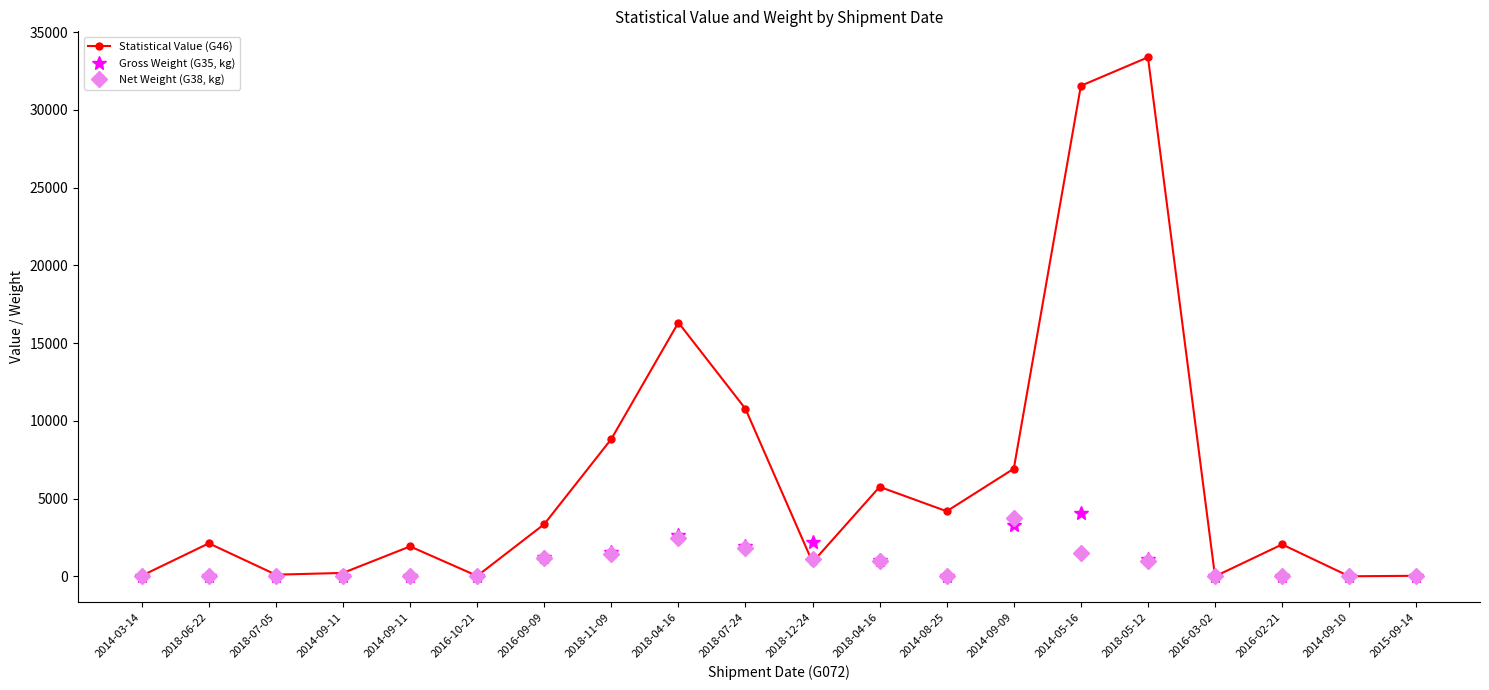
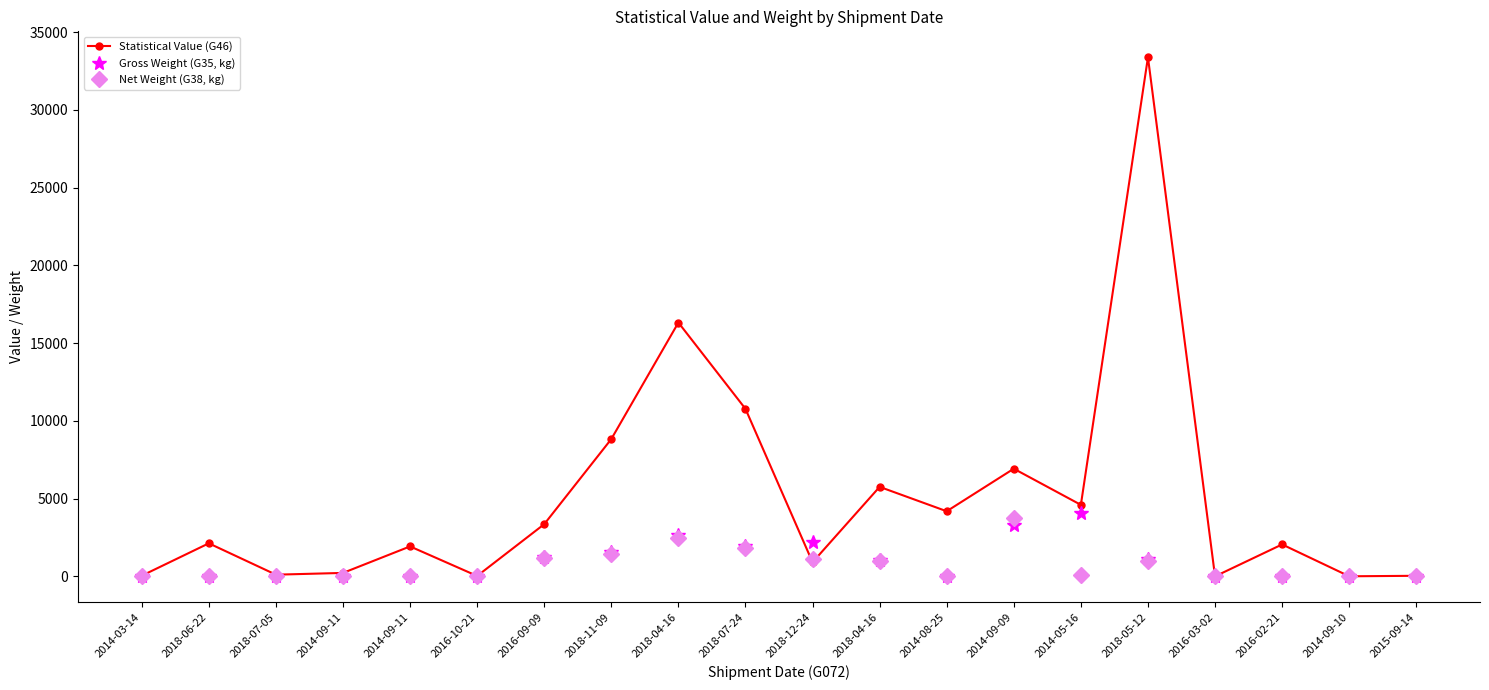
Statistical Value (G46), 2014-05-16: 31500 -> 4600
Net Weight (G38, kg), 2014-05-16: 1500 -> 100
